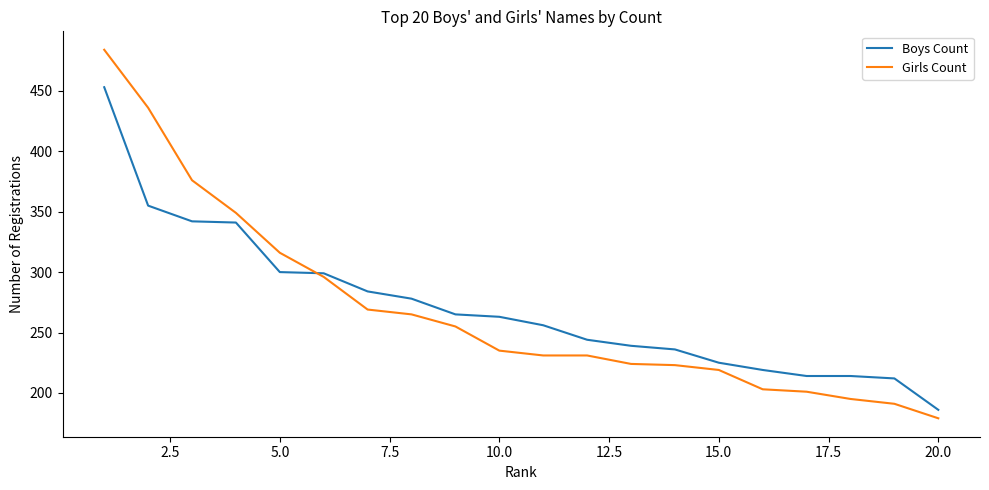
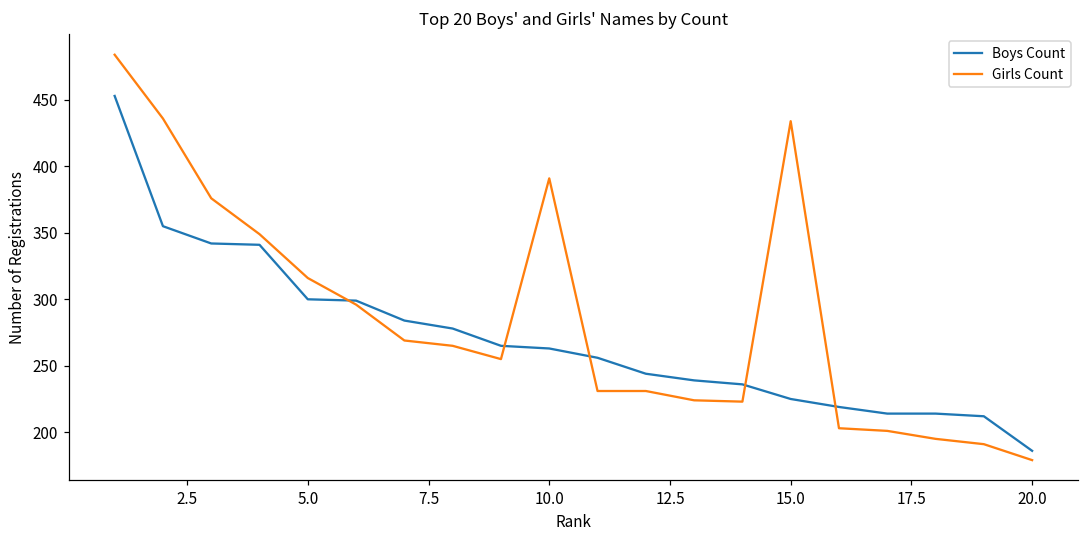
Girls Count, 10.0: 235 -> 391
Girls Count, 15.0: 219 -> 434
